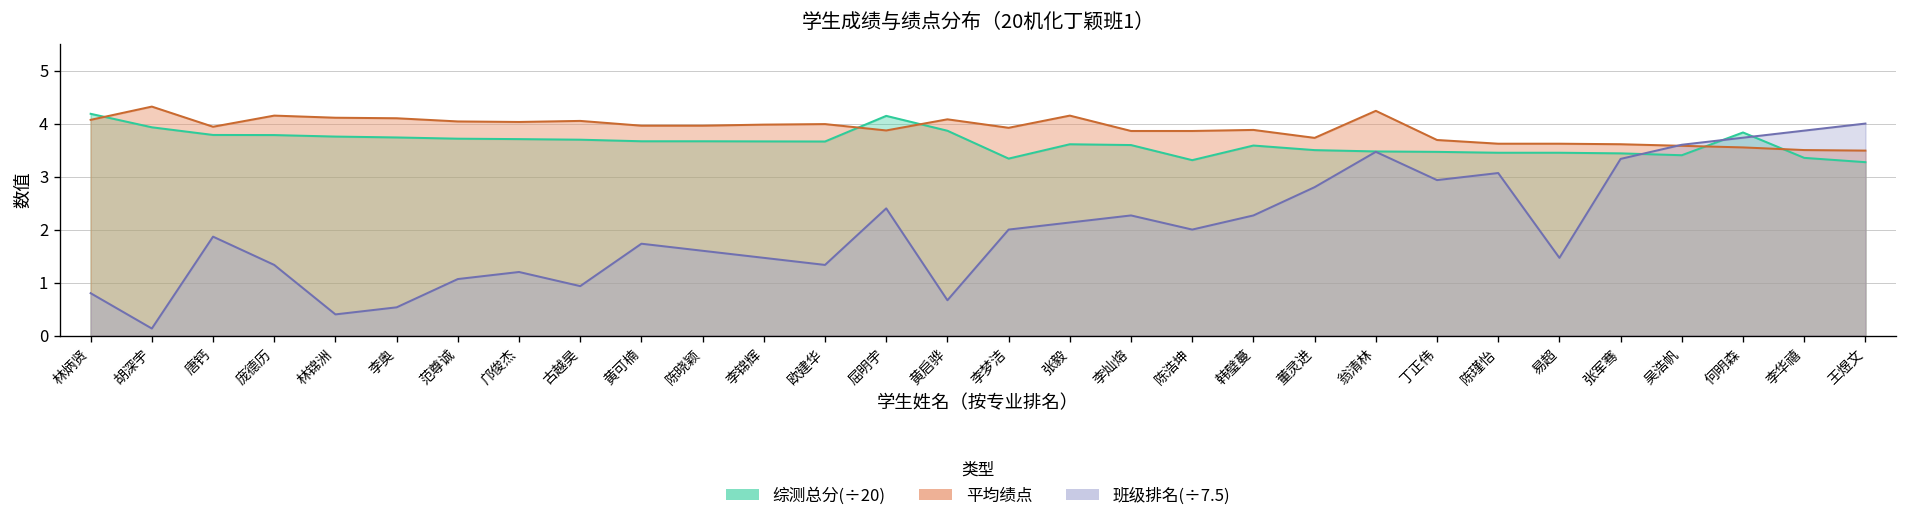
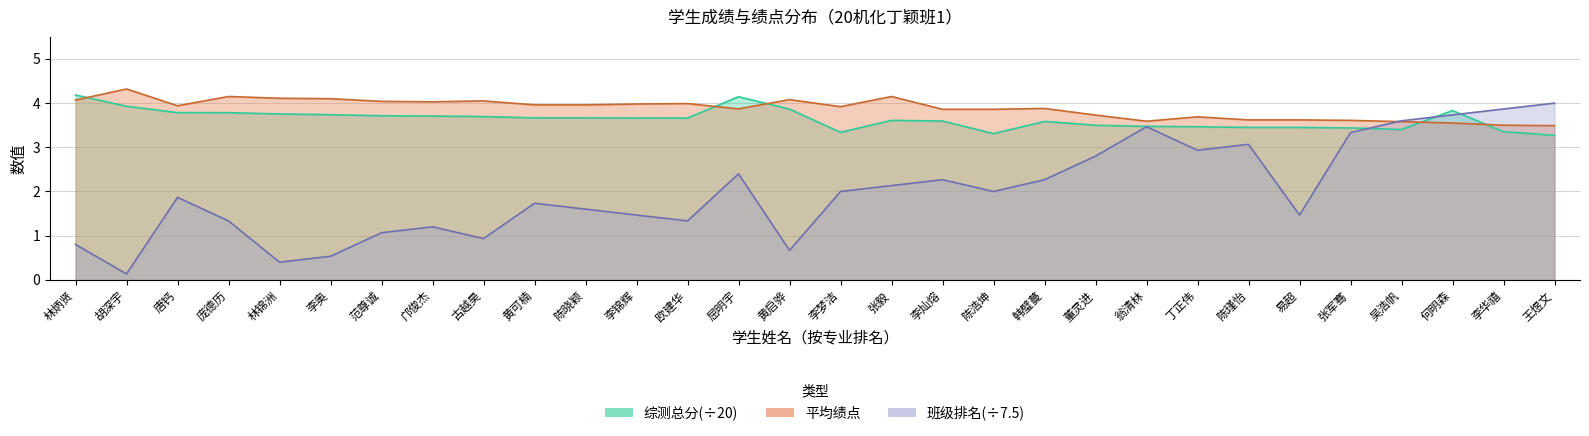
平均绩点, 翁清林: 4.2 -> 3.6
